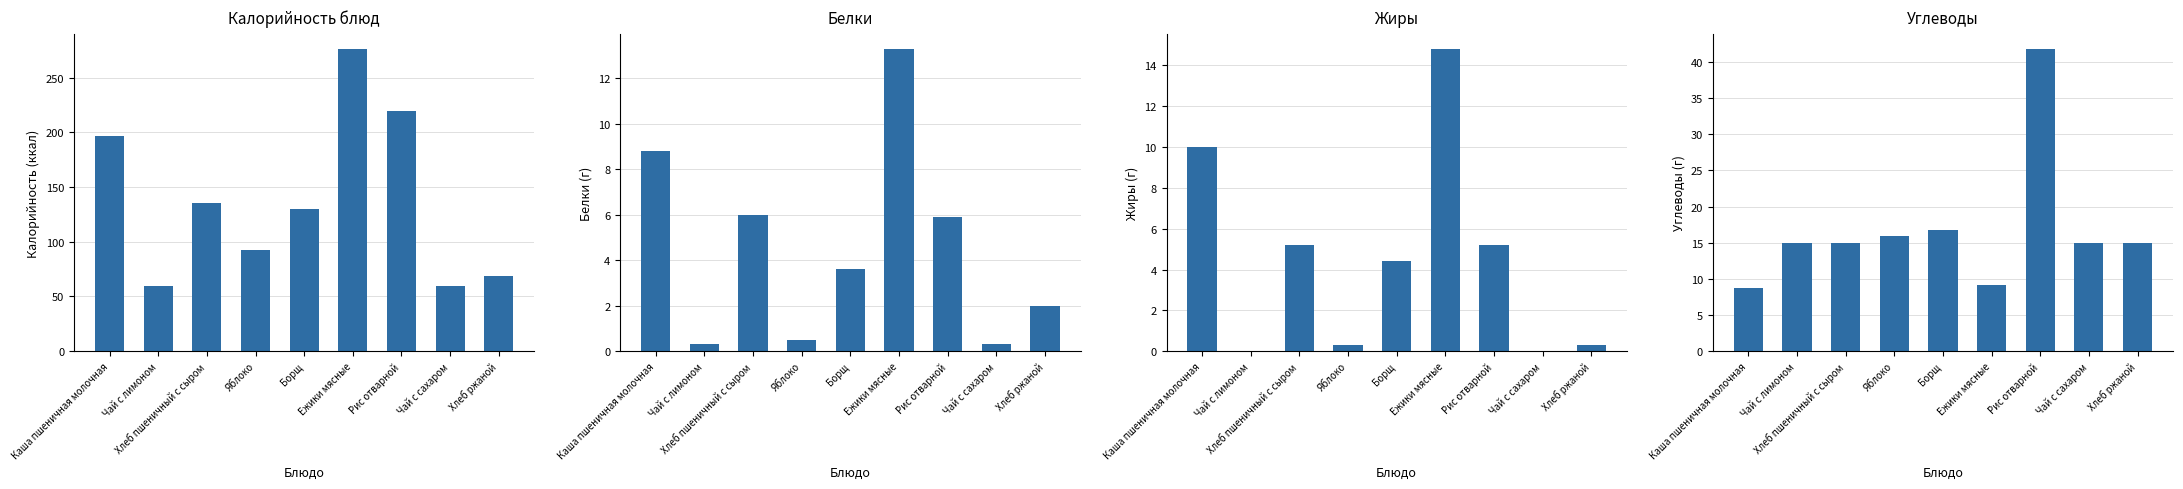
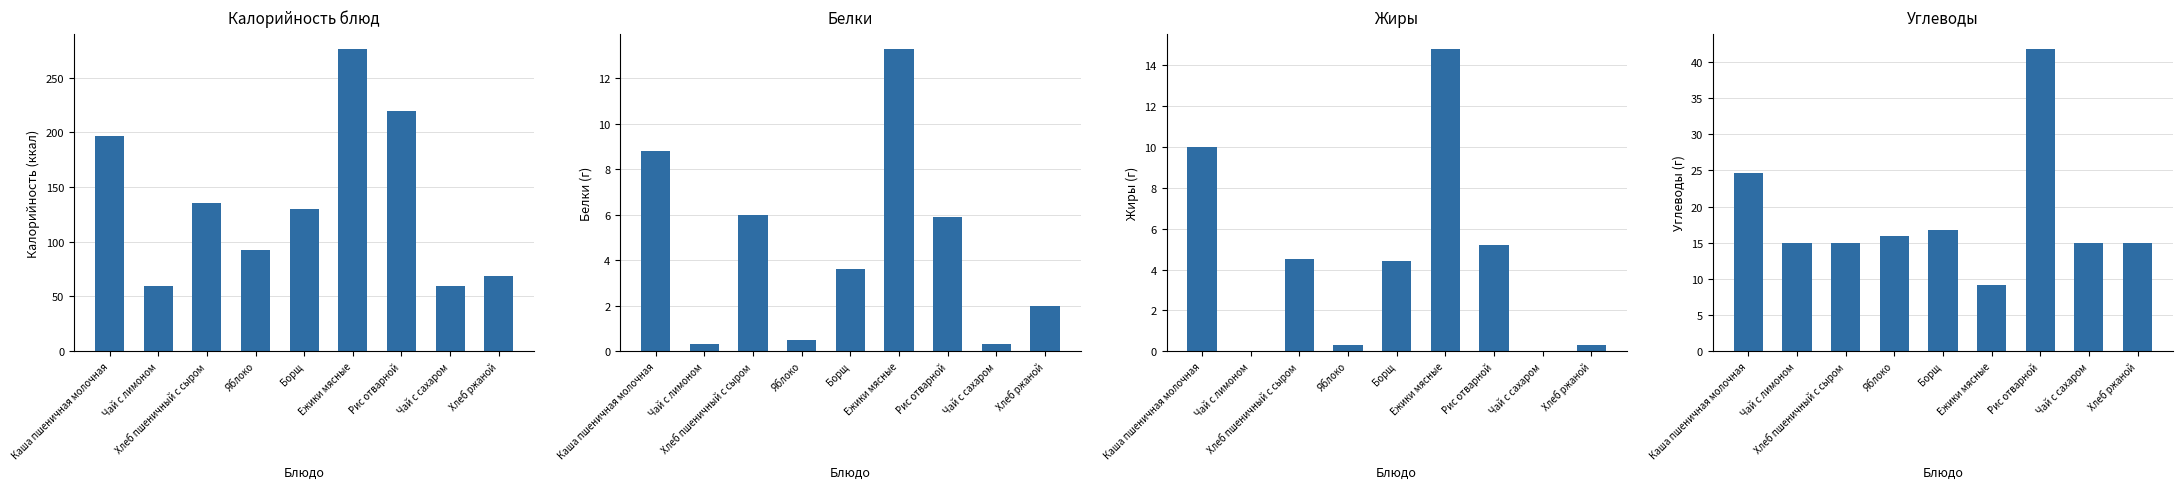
Жиры, Хлеб пшеничный с сыром: 5.2 -> 4.5
Углеводы, Каша пшеничная молочная: 9 -> 25
